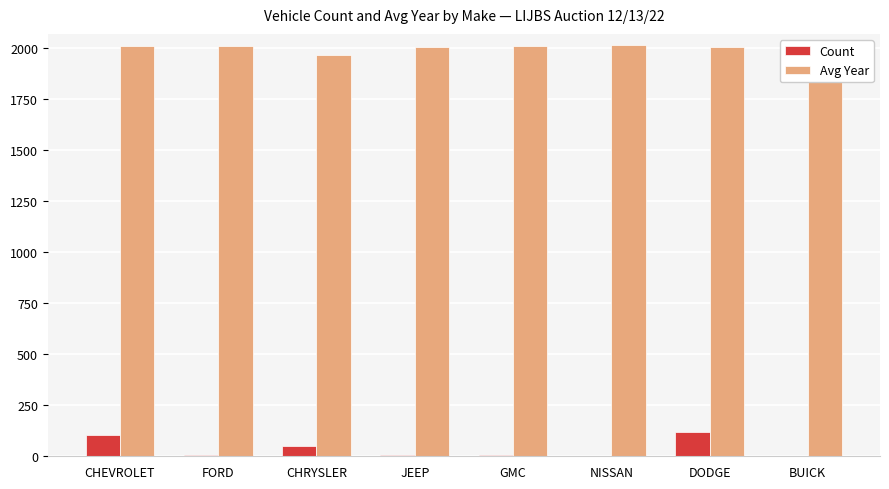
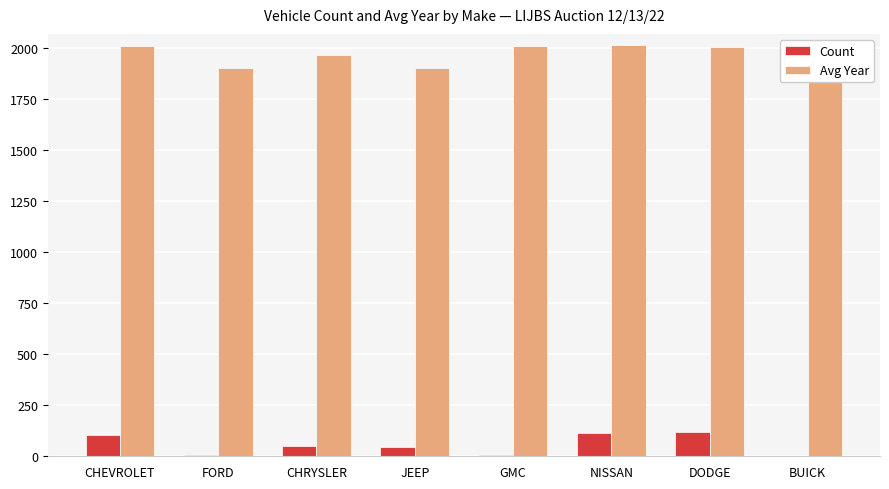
Avg Year, FORD: 2010 -> 1900
Count, JEEP: 0 -> 50
Avg Year, JEEP: 2010 -> 1900
Count, NISSAN: 0 -> 120
